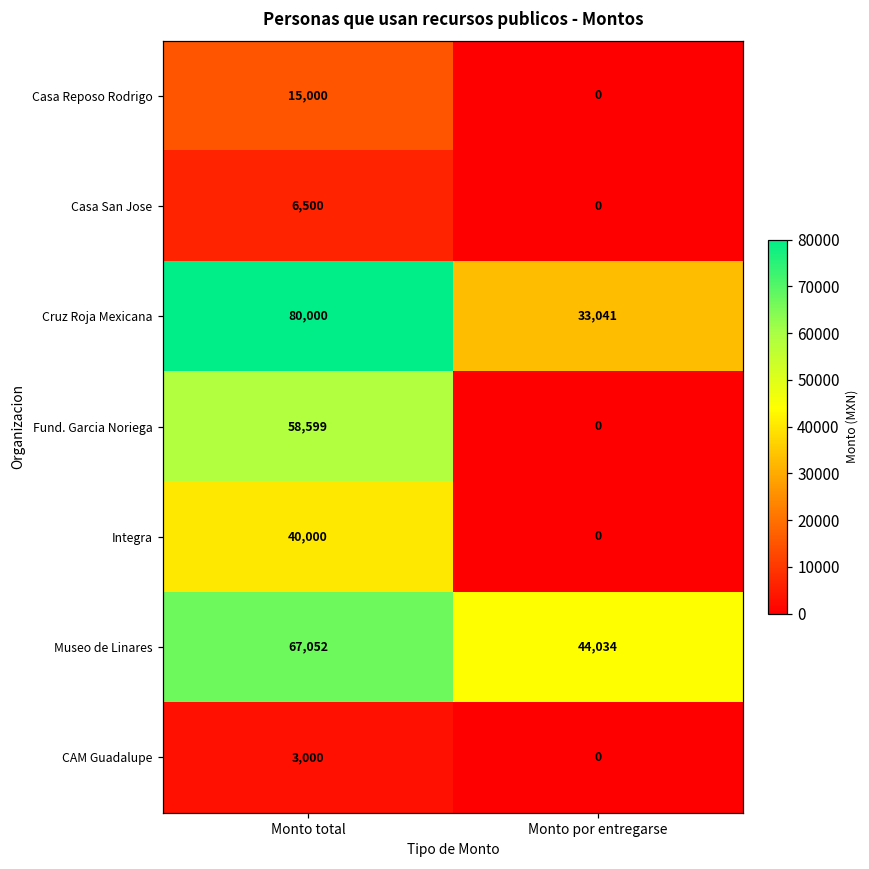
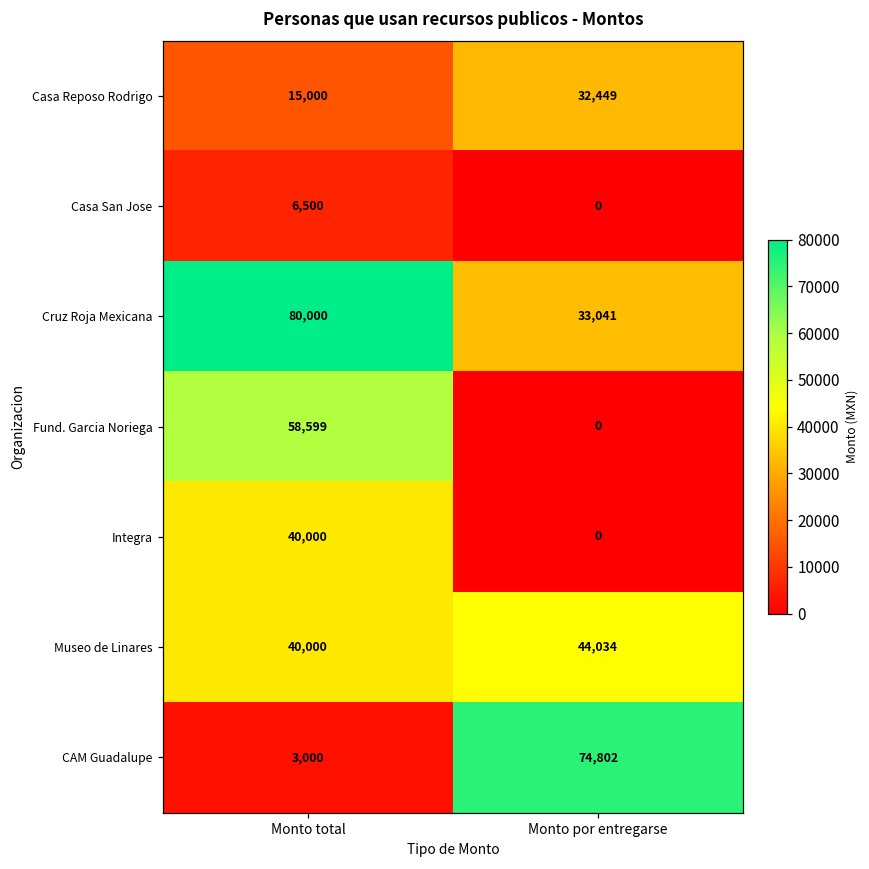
Casa Reposo Rodrigo, Monto por entregarse: 0 -> 32,449
Museo de Linares, Monto total: 67,052 -> 40,000
CAM Guadalupe, Monto por entregarse: 0 -> 74,802
